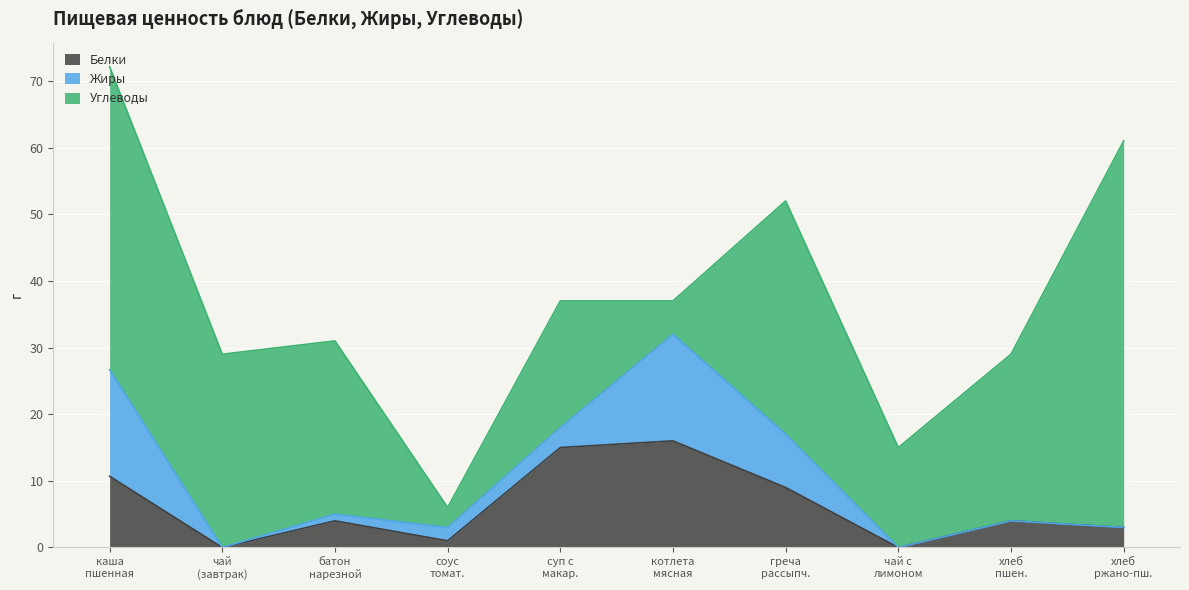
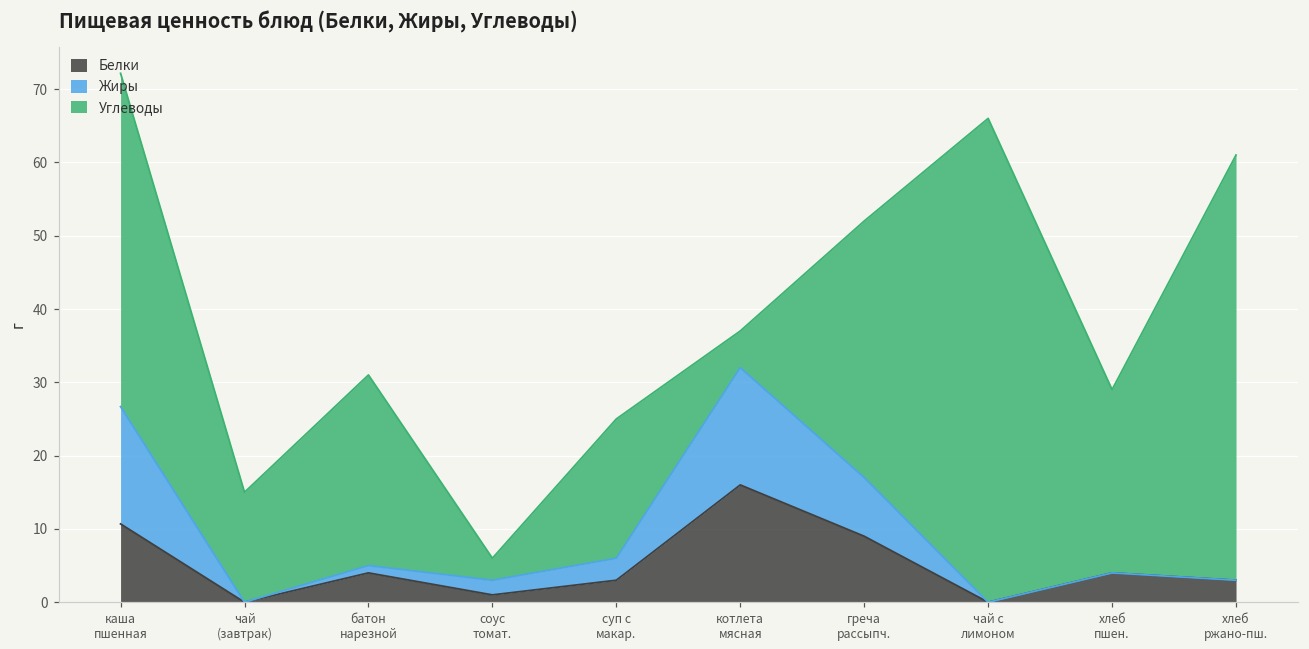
Углеводы, чай (завтрак): 29 -> 15
Белки, суп с макар.: 15 -> 3
Углеводы, чай с лимоном: 15 -> 66
